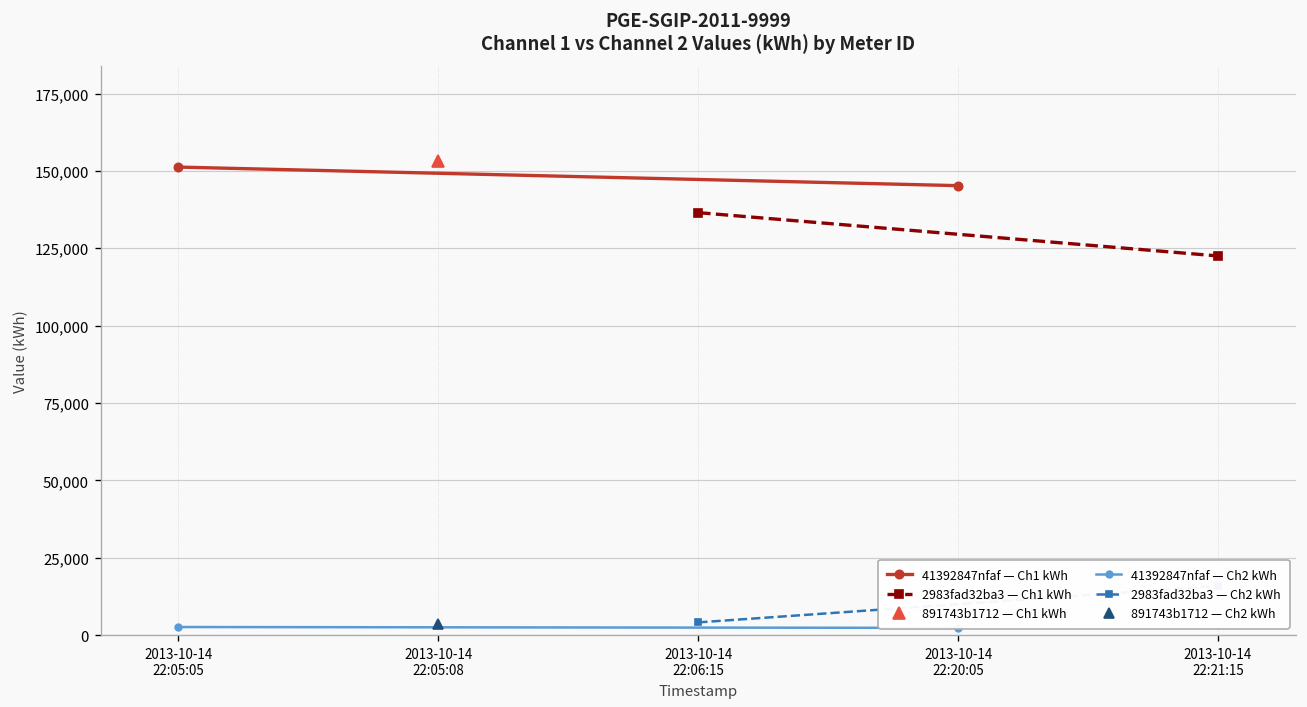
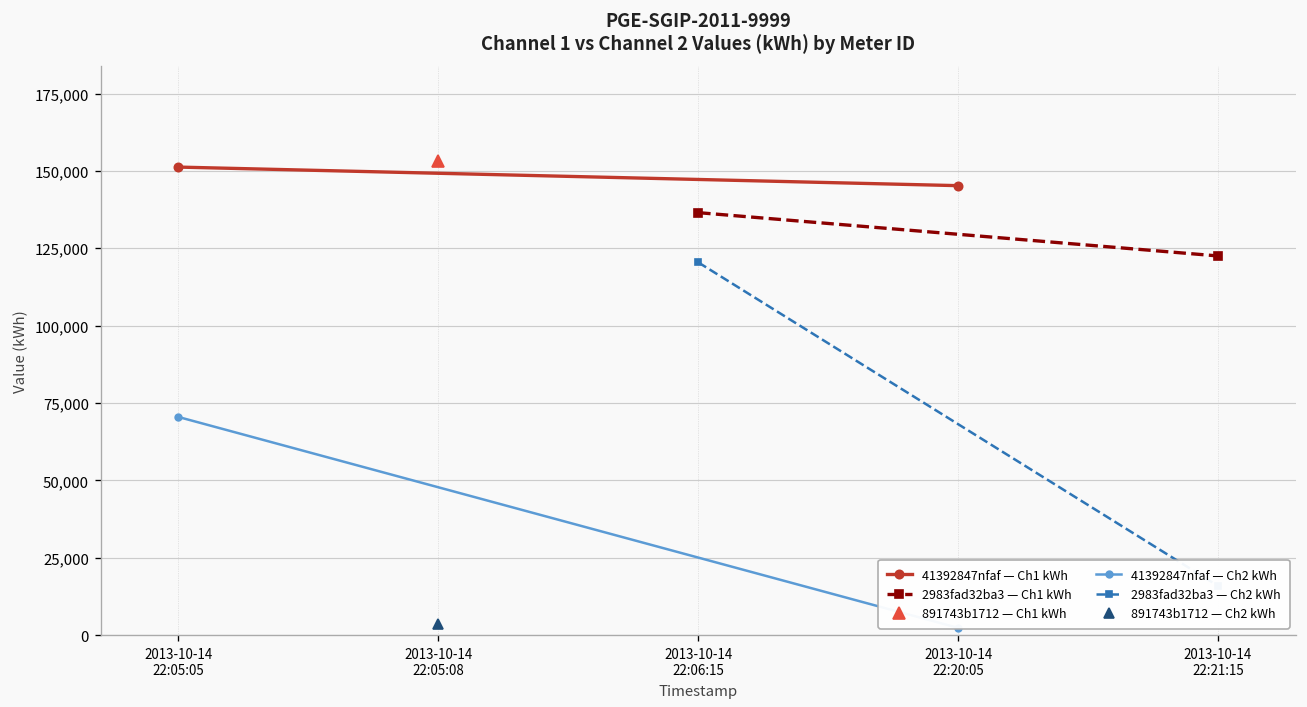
41392847nfaf — Ch2 kWh, 2013-10-14 22:05:05: 3,000 -> 70,000
2983fad32ba3 — Ch2 kWh, 2013-10-14 22:06:15: 4,000 -> 120,000
